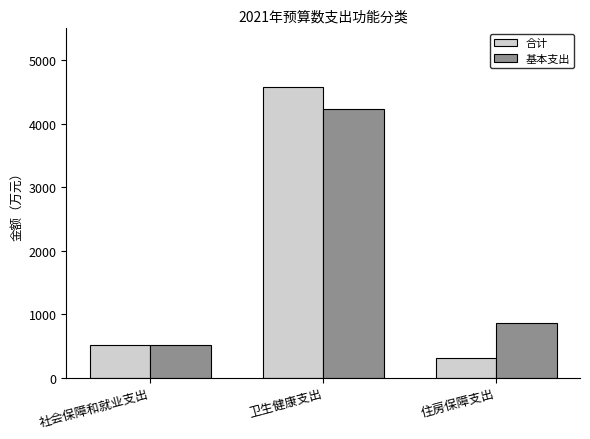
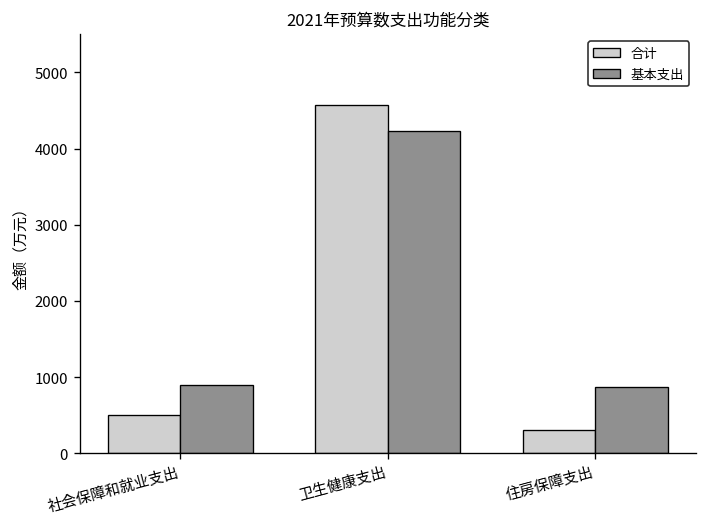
基本支出, 社会保障和就业支出: 500 -> 900
